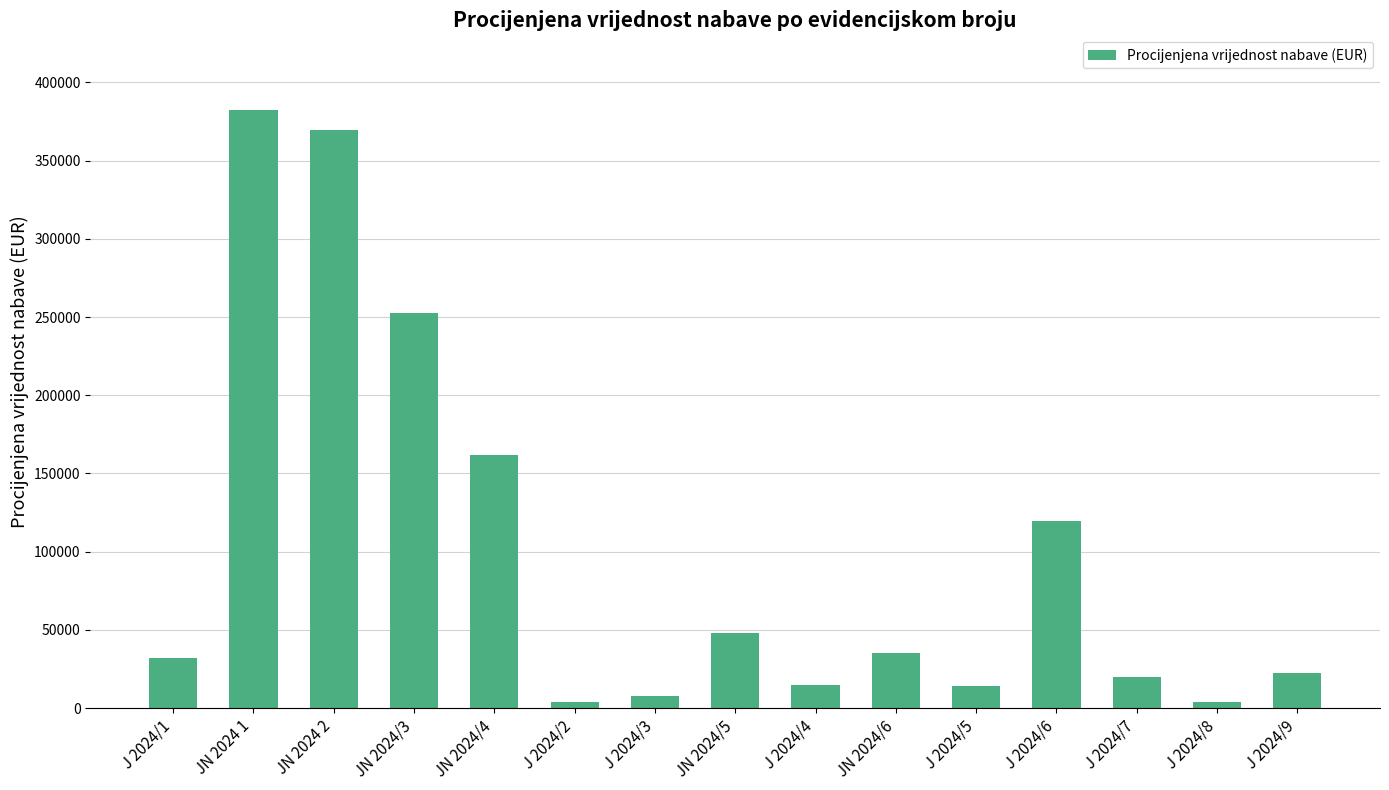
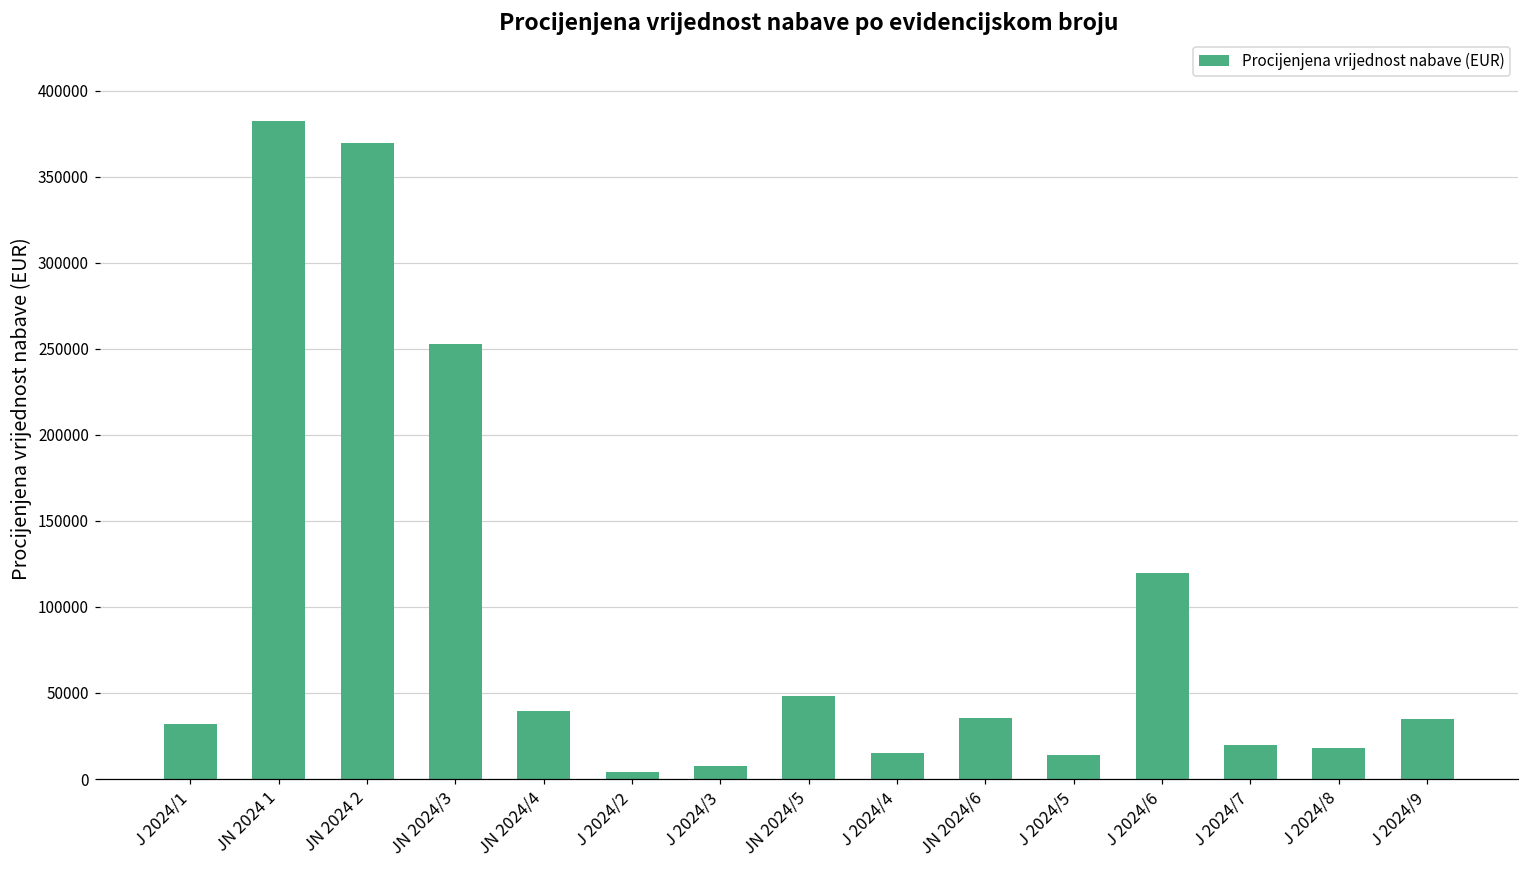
JN 2024/4: 162000 -> 40000
J 2024/8: 4000 -> 18000
J 2024/9: 23000 -> 35000
